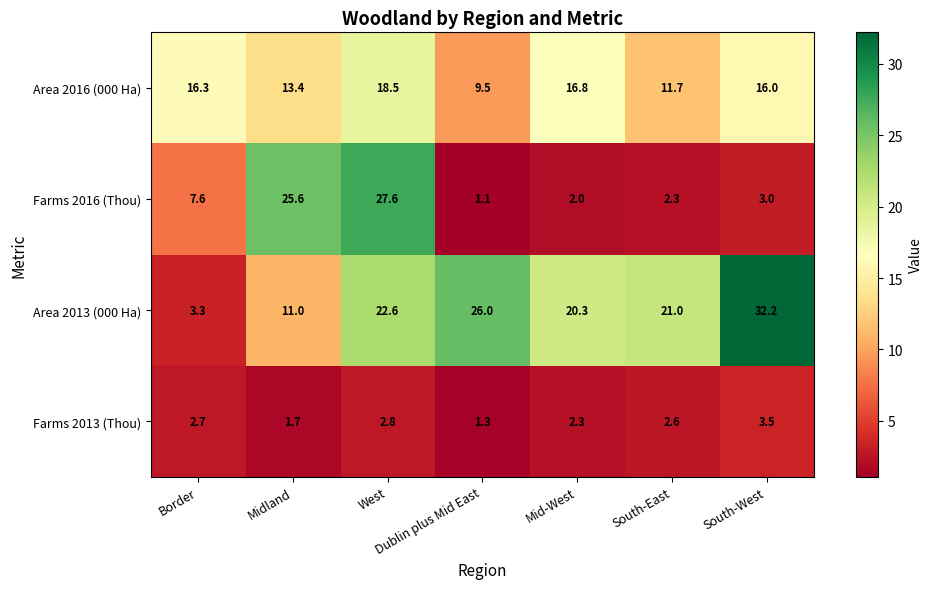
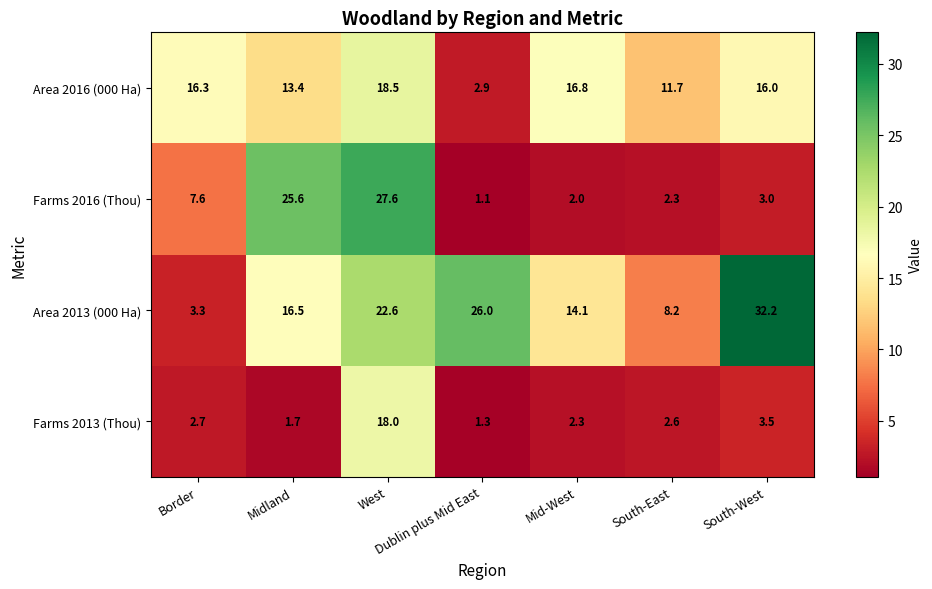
Area 2016 (000 Ha), Dublin plus Mid East: 9.5 -> 2.9
Area 2013 (000 Ha), Midland: 11.0 -> 16.5
Area 2013 (000 Ha), Mid-West: 20.3 -> 14.1
Area 2013 (000 Ha), South-East: 21.0 -> 8.2
Farms 2013 (Thou), West: 2.8 -> 18.0
